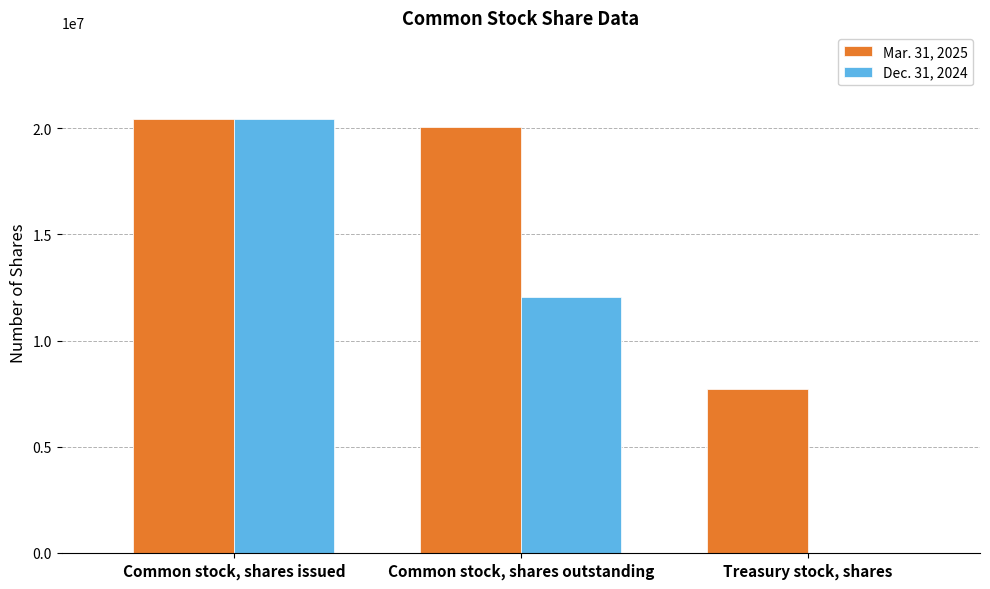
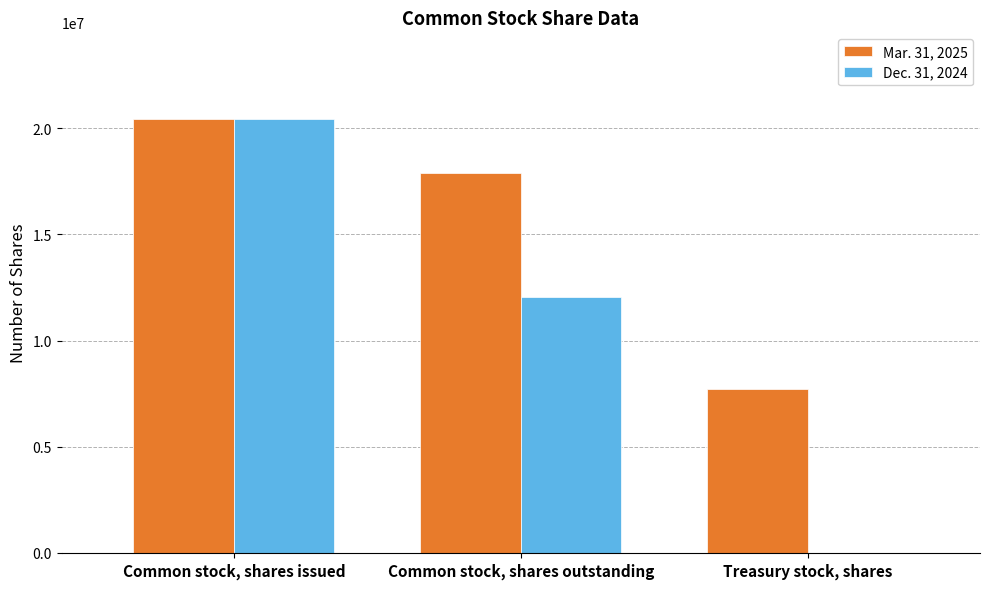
Mar. 31, 2025, Common stock, shares outstanding: 20100000 -> 17900000
